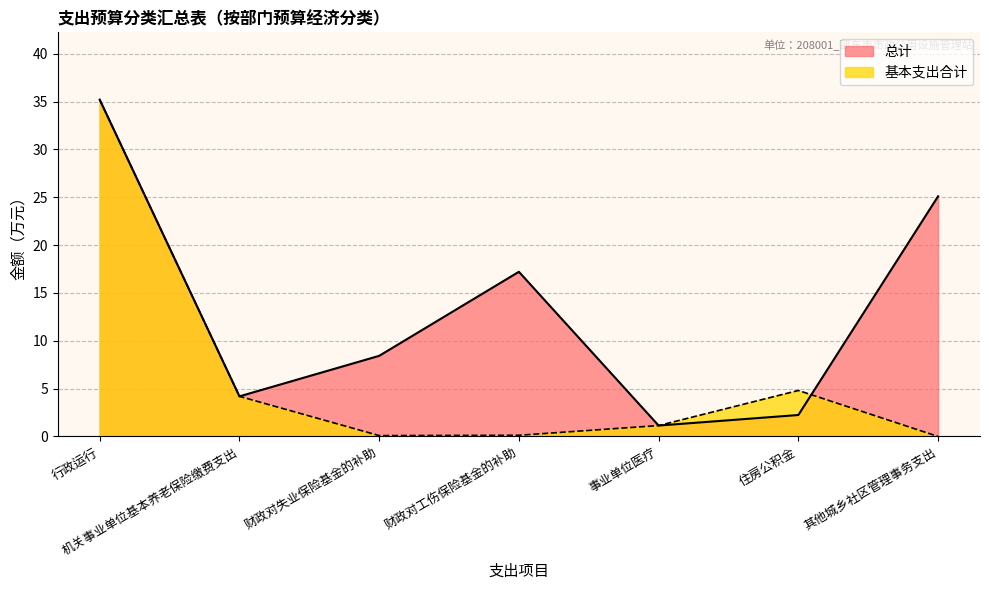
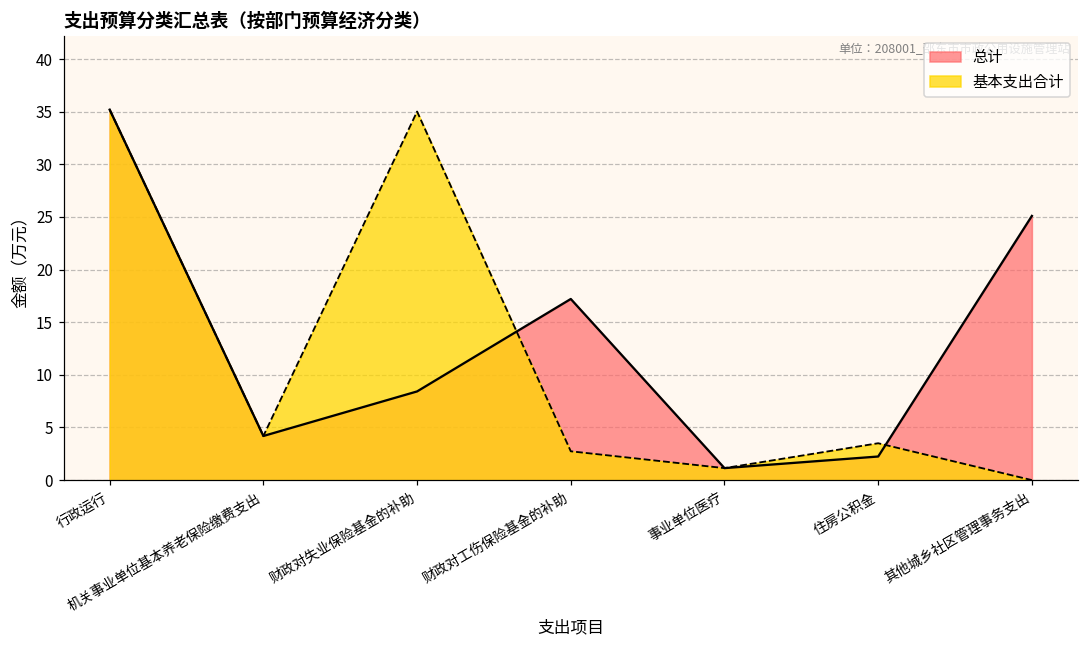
基本支出合计, 财政对失业保险基金的补助: 0 -> 35
基本支出合计, 财政对工伤保险基金的补助: 0 -> 3
基本支出合计, 住房公积金: 5 -> 4
